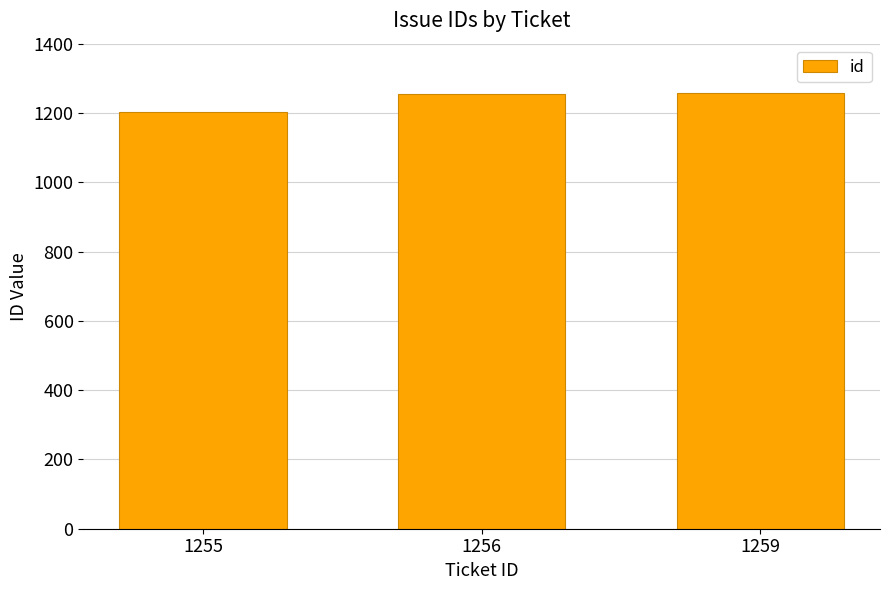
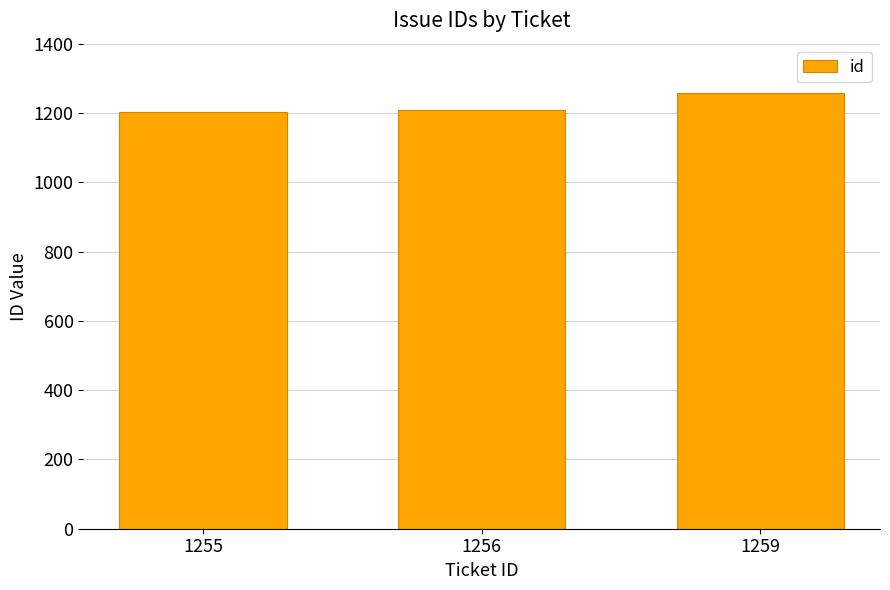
1256: 1260 -> 1210
